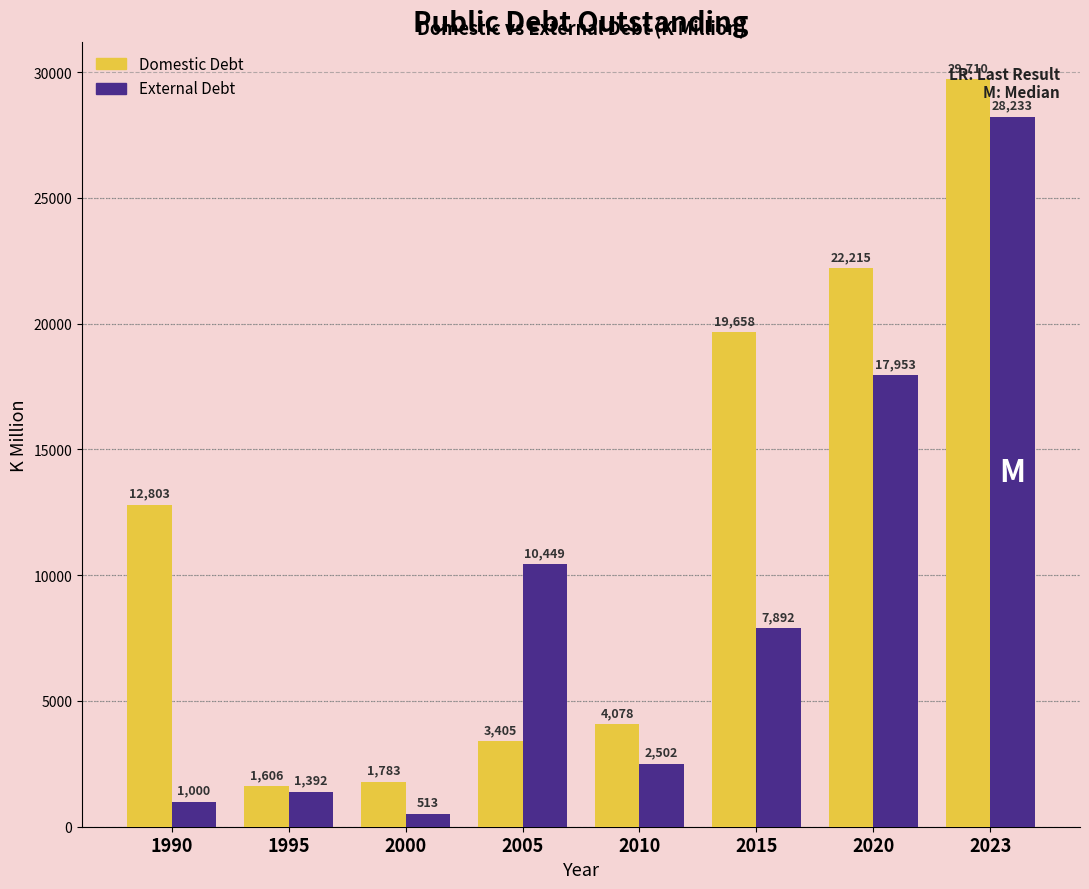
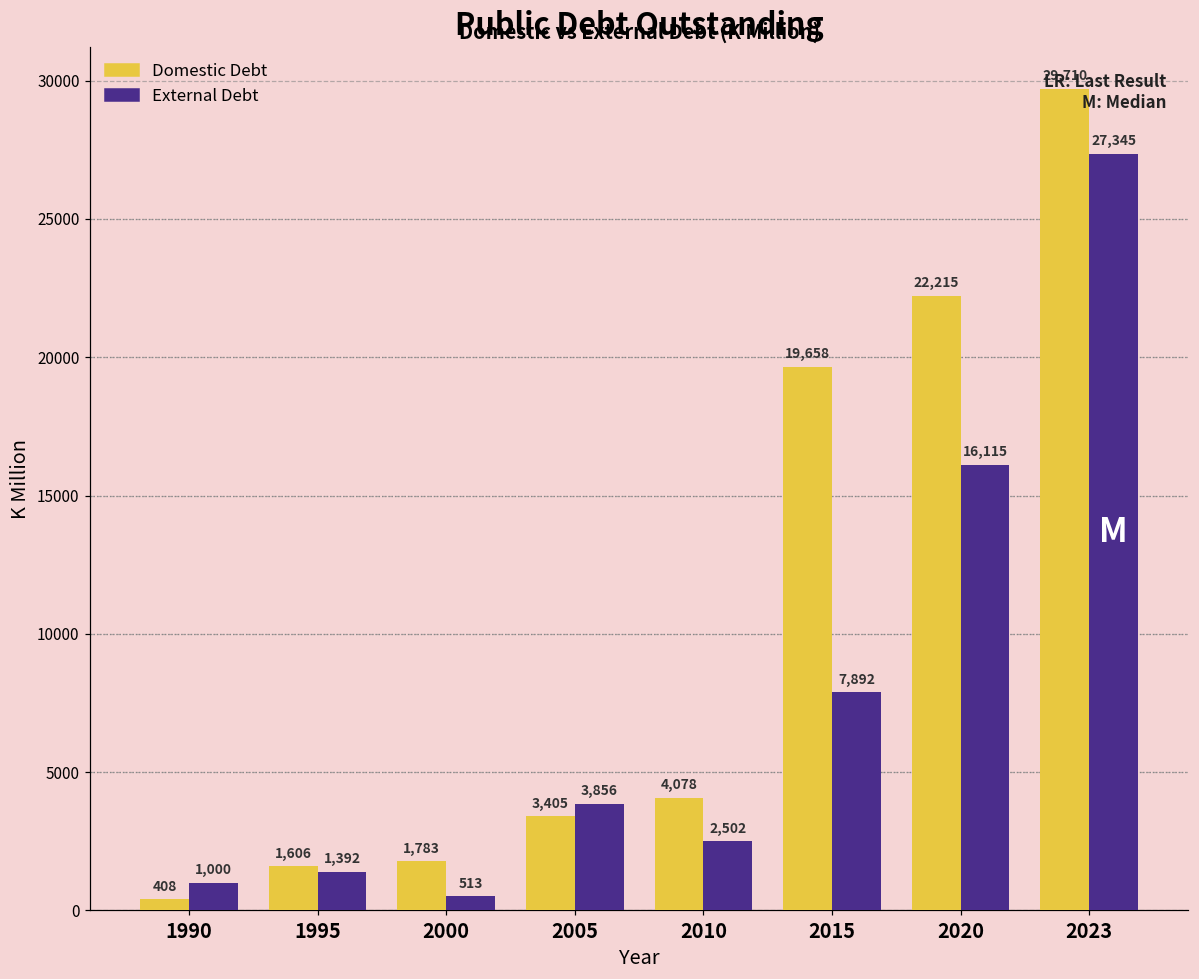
Domestic Debt, 1990: 12,803 -> 408
External Debt, 2005: 10,449 -> 3,856
External Debt, 2020: 17,953 -> 16,115
External Debt, 2023: 28,233 -> 27,345
